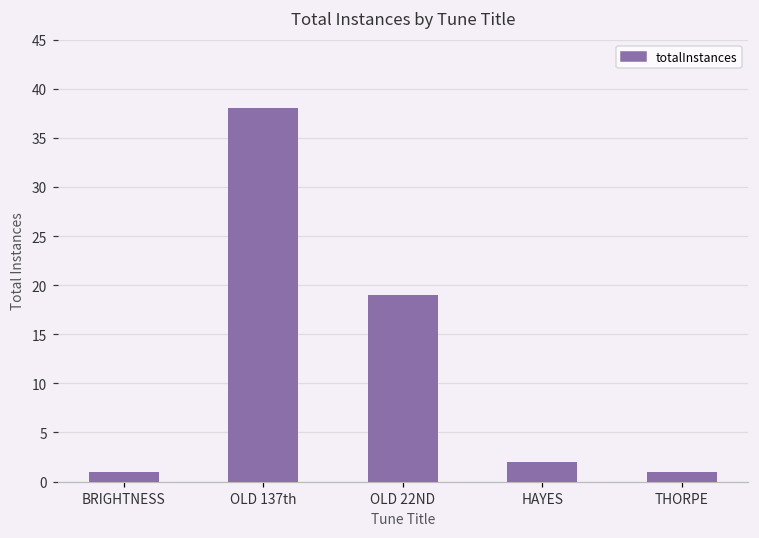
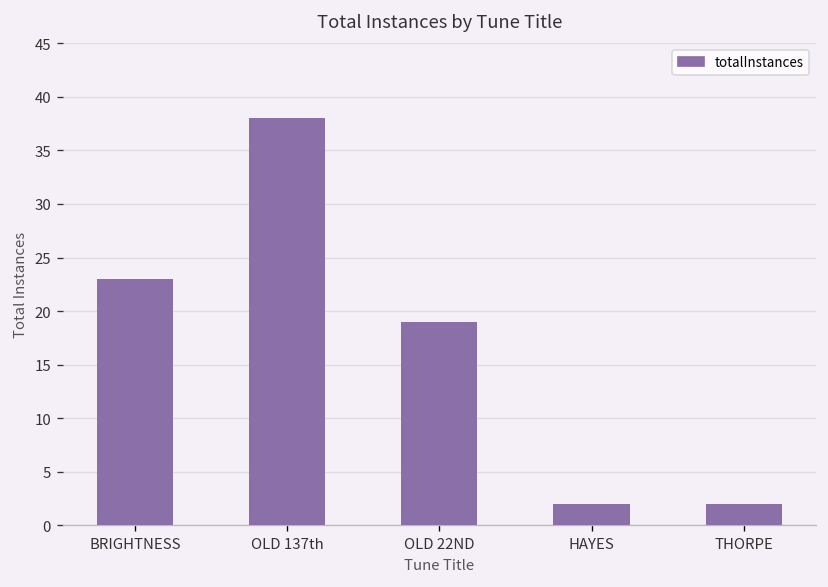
BRIGHTNESS: 1 -> 23
THORPE: 1 -> 2
